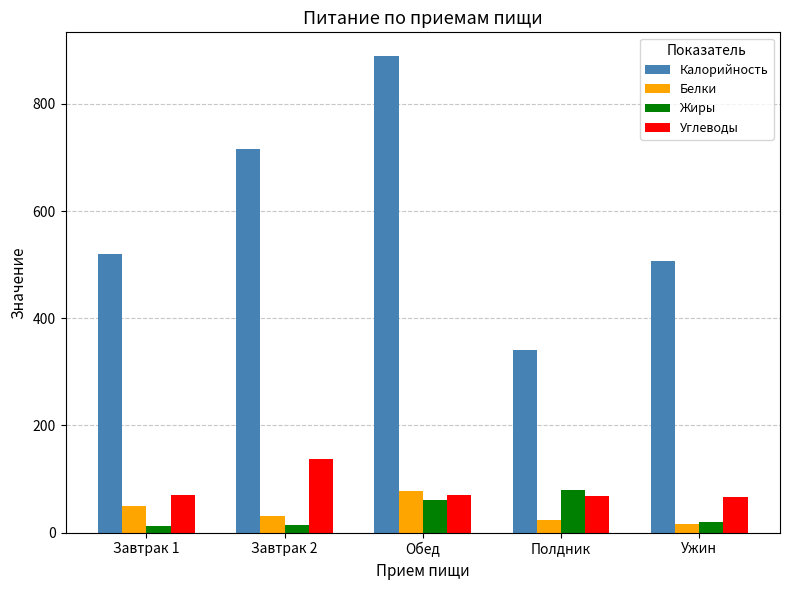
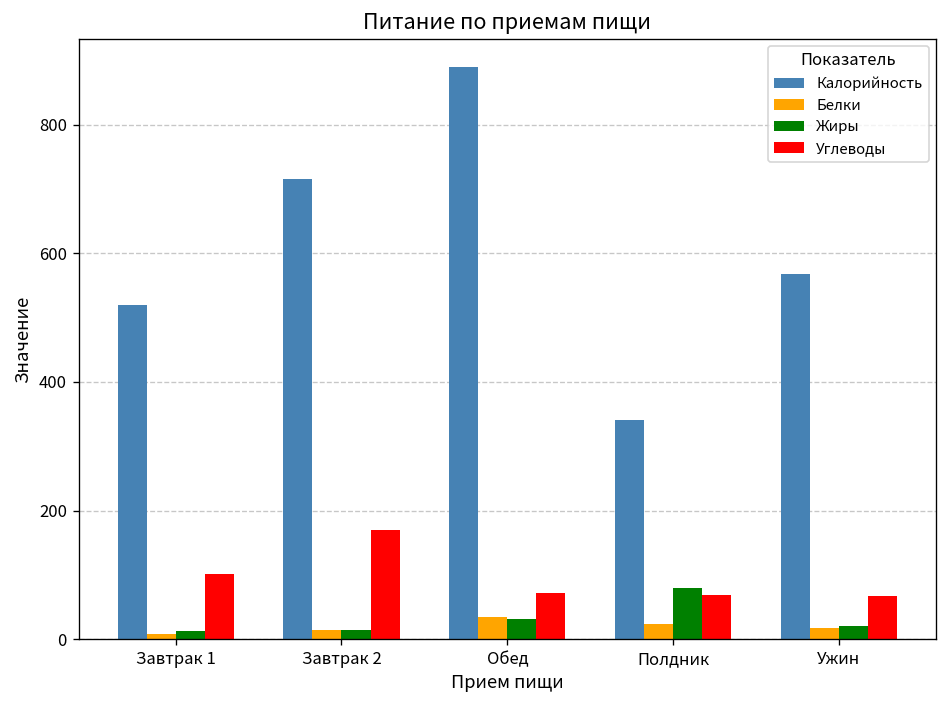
Белки, Завтрак 1: 50 -> 10
Углеводы, Завтрак 1: 70 -> 100
Белки, Завтрак 2: 30 -> 10
Углеводы, Завтрак 2: 140 -> 170
Белки, Обед: 80 -> 40
Жиры, Обед: 60 -> 30
Калорийность, Ужин: 510 -> 570
